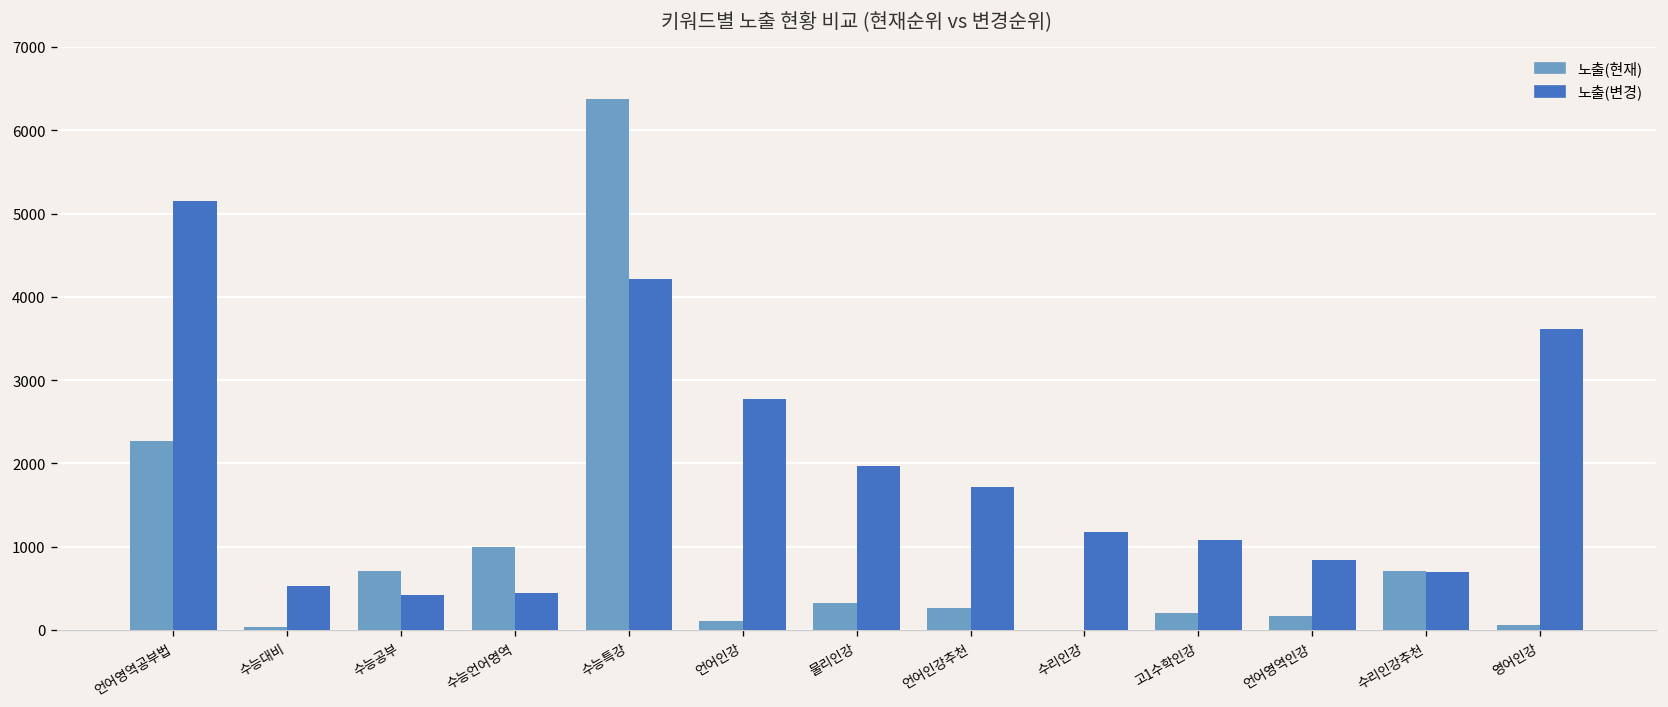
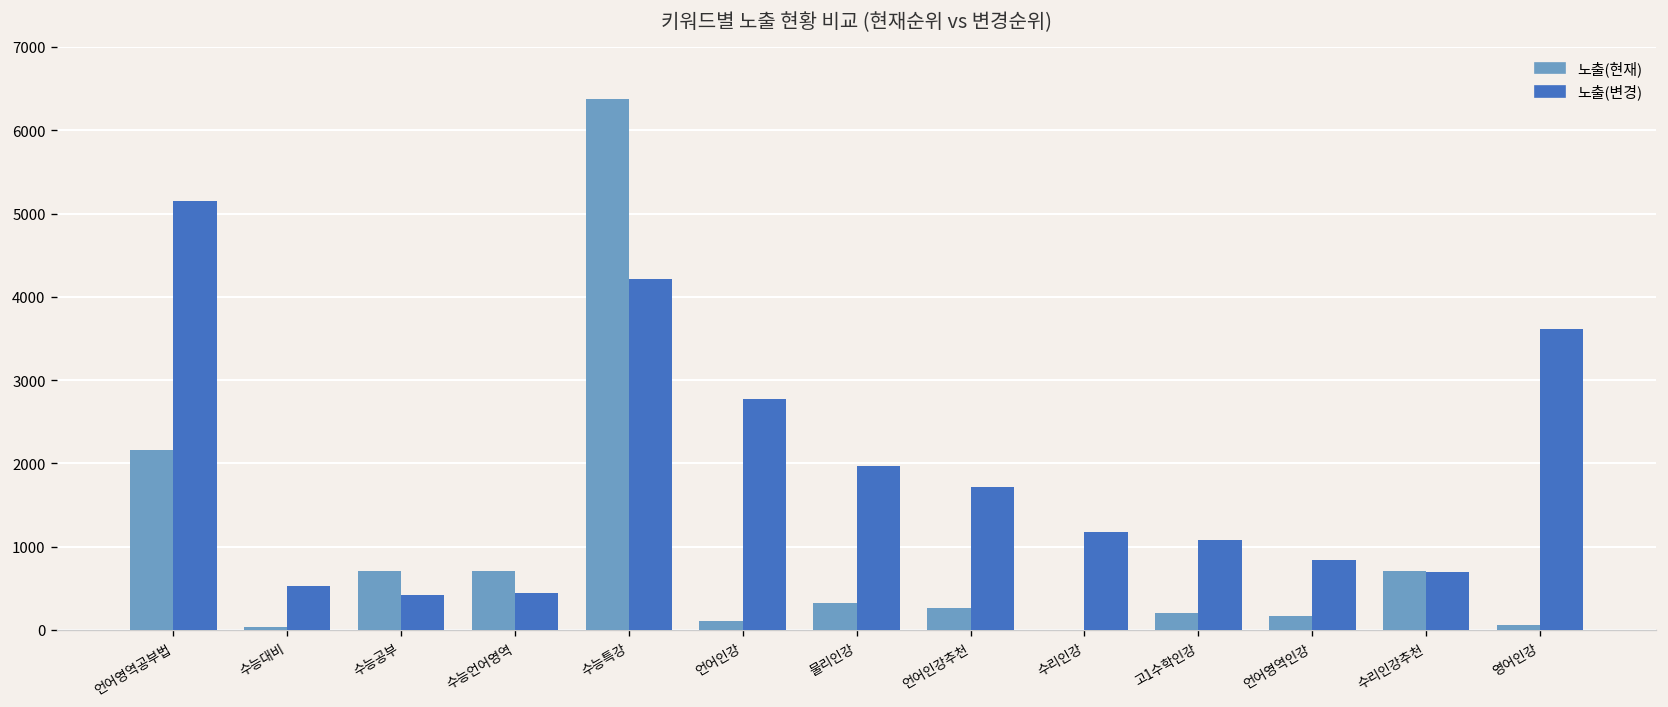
노출(현재), 언어영역공부법: 2300 -> 2200
노출(현재), 수능언어영역: 1000 -> 700
